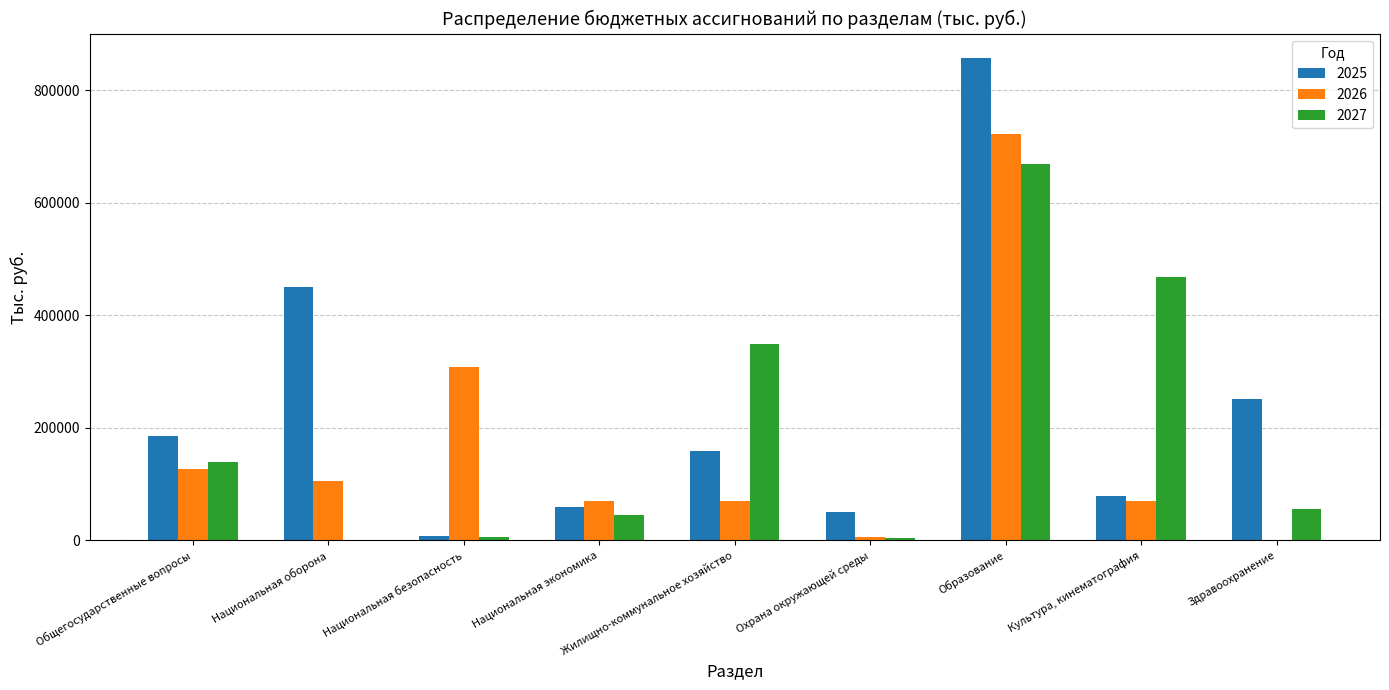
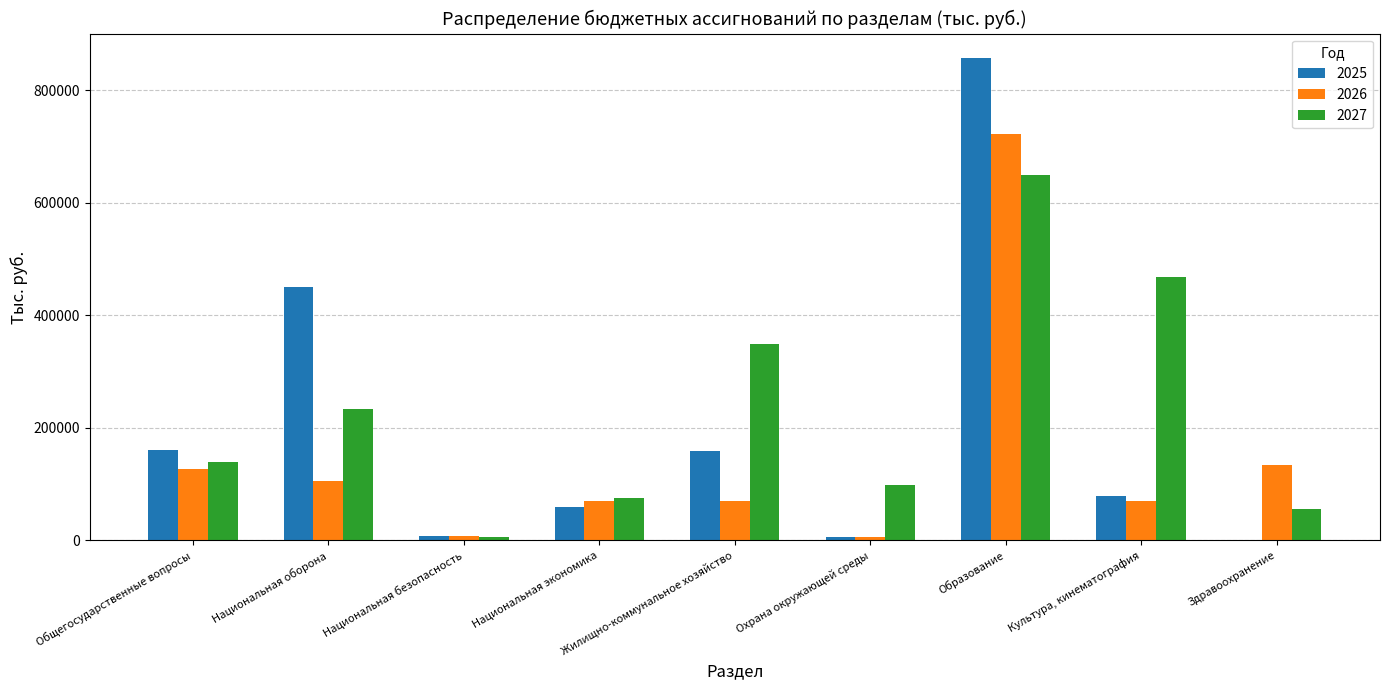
2025, Общегосударственные вопросы: 180000 -> 160000
2027, Национальная оборона: 0 -> 230000
2026, Национальная безопасность: 310000 -> 10000
2027, Национальная экономика: 40000 -> 80000
2025, Охрана окружающей среды: 50000 -> 10000
2027, Охрана окружающей среды: 0 -> 100000
2027, Образование: 670000 -> 650000
2025, Здравоохранение: 250000 -> 0
2026, Здравоохранение: 0 -> 130000
